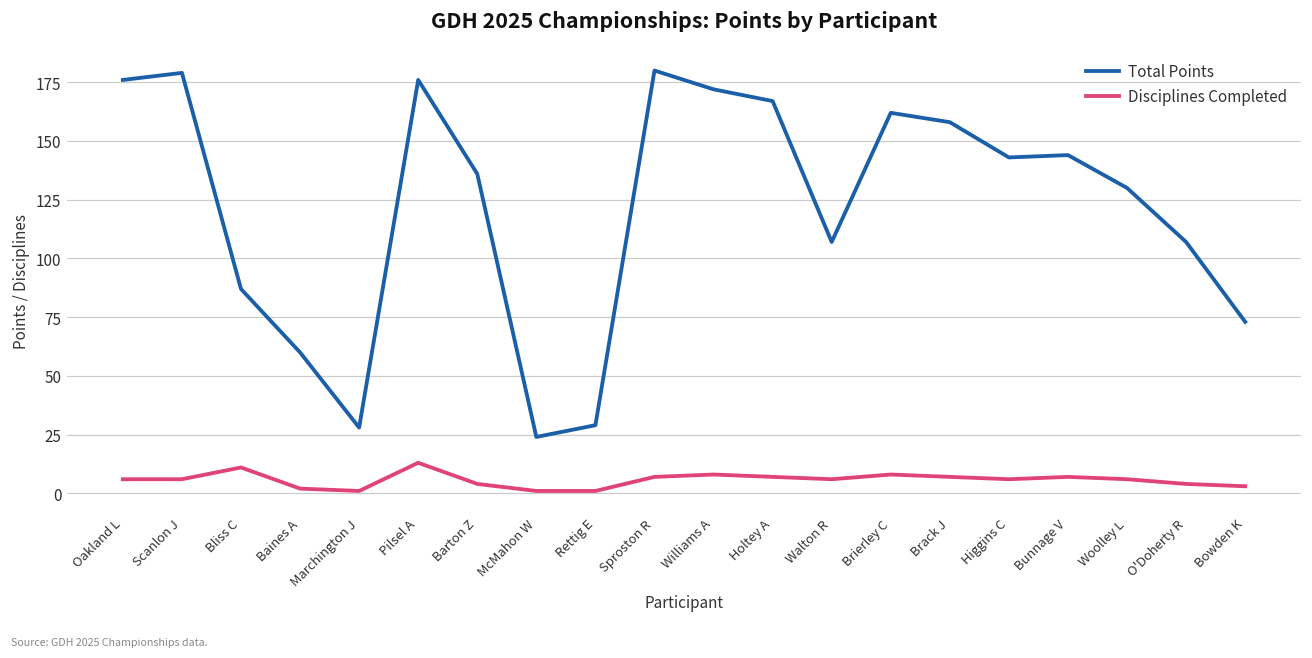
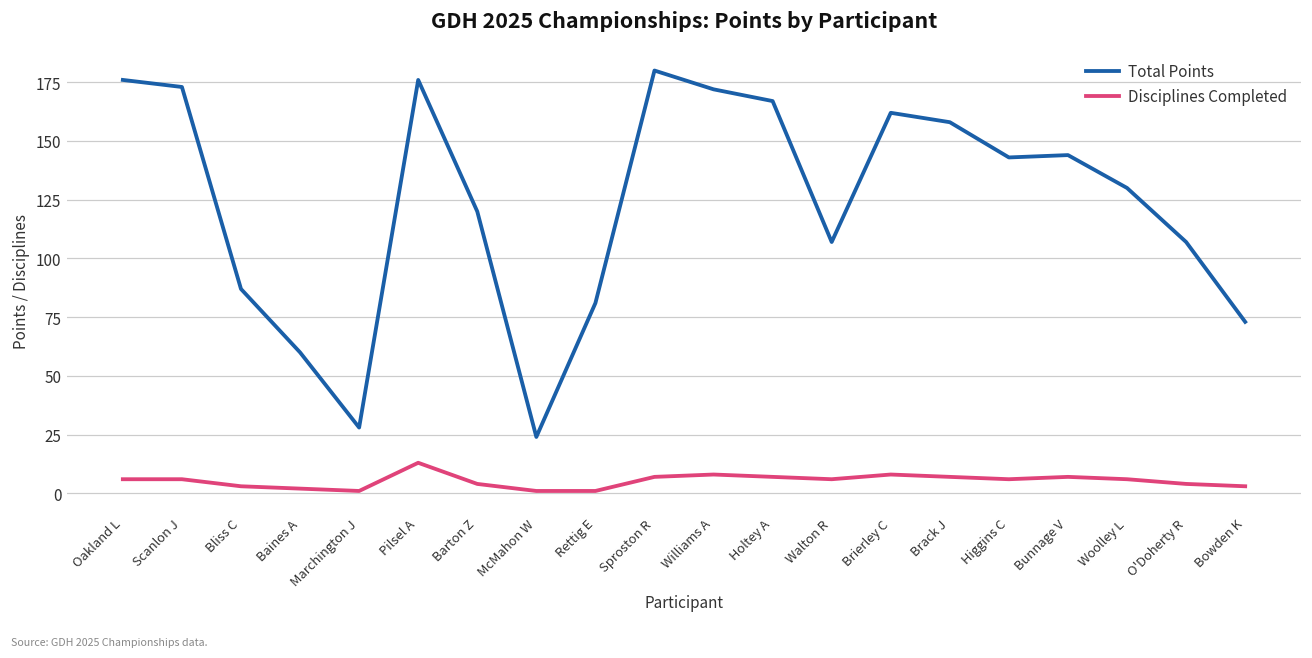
Total Points, Scanlon J: 179 -> 173
Disciplines Completed, Bliss C: 11 -> 3
Total Points, Barton Z: 136 -> 120
Total Points, Rettig E: 29 -> 81
